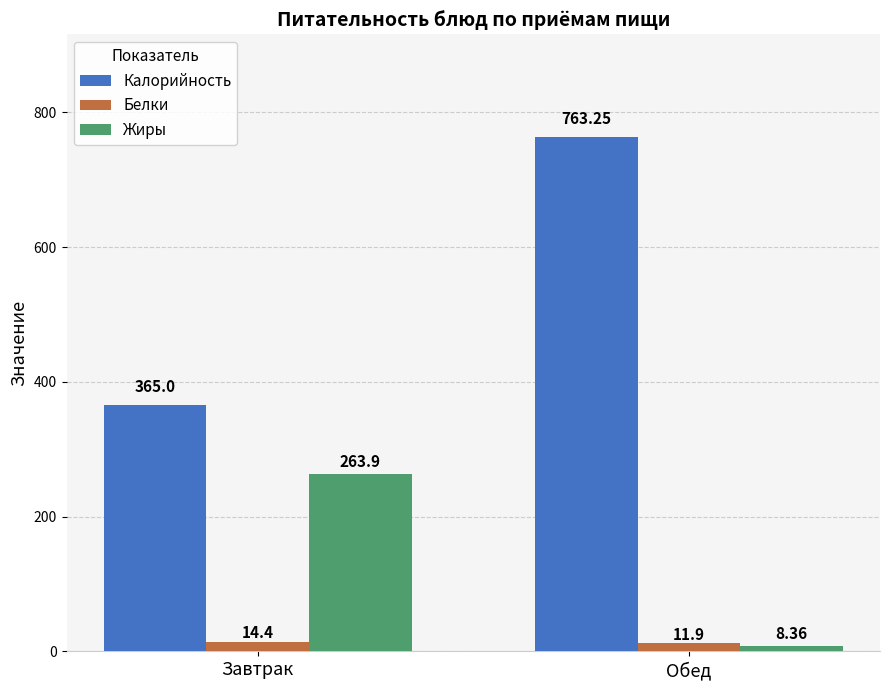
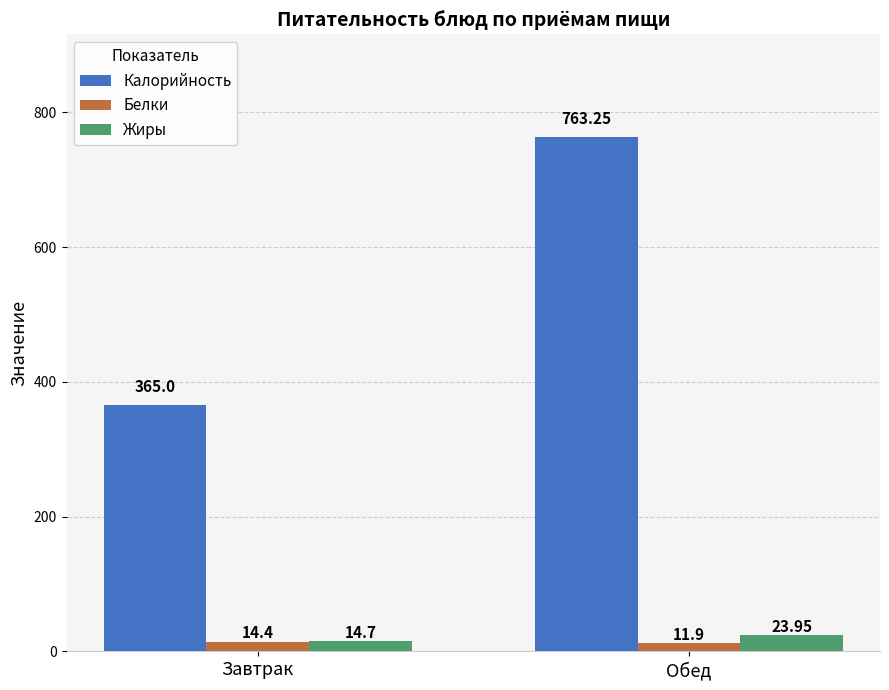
Жиры, Завтрак: 263.9 -> 14.7
Жиры, Обед: 8.36 -> 23.95
